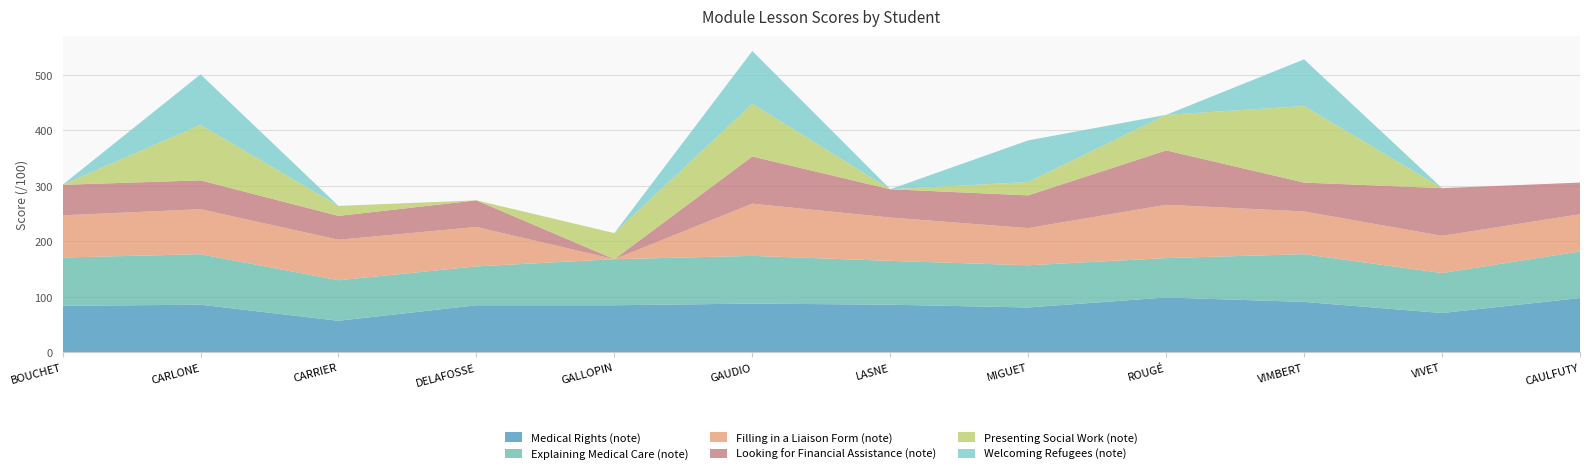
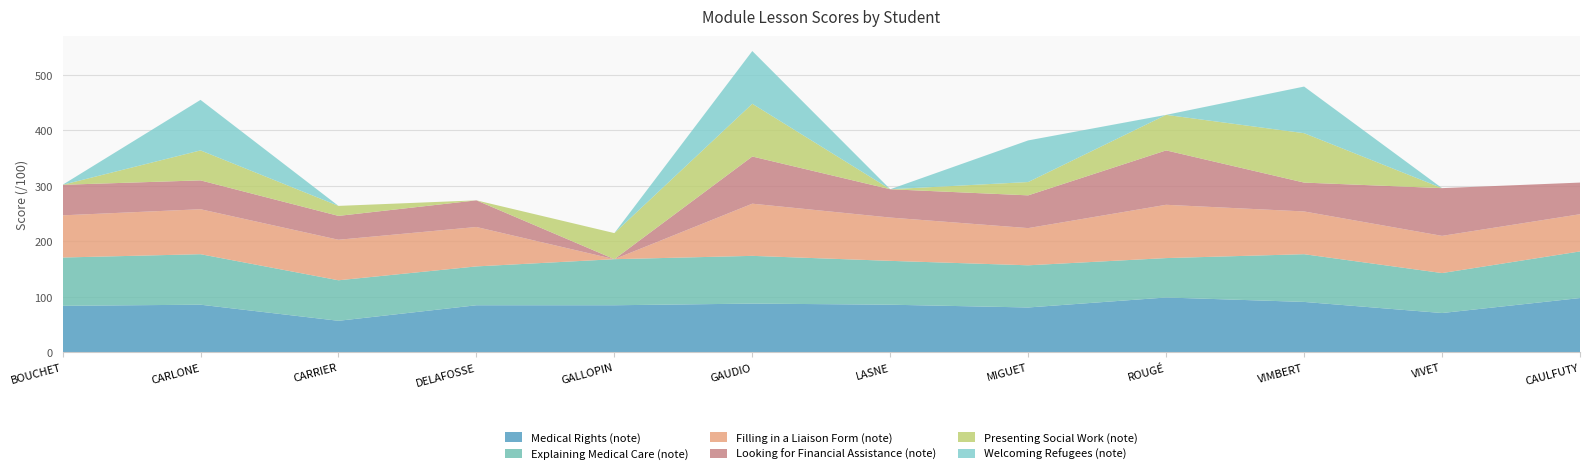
Presenting Social Work (note), CARLONE: 100 -> 50
Presenting Social Work (note), VIMBERT: 140 -> 90
